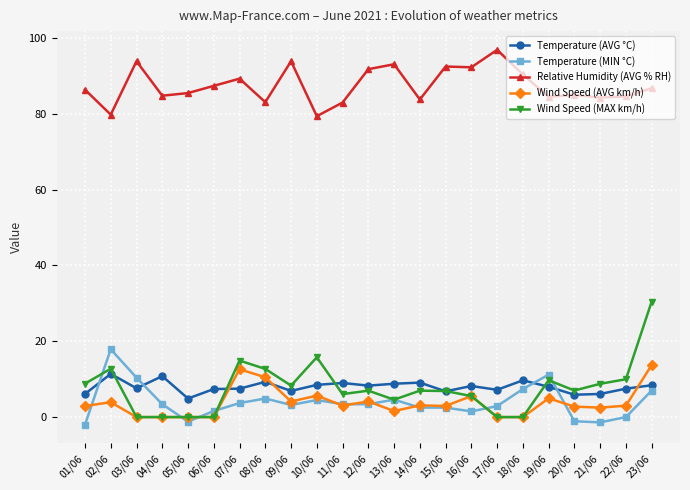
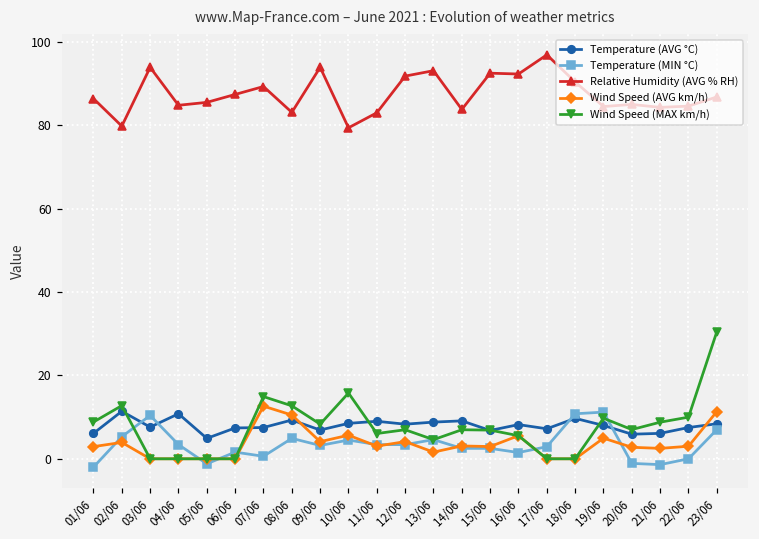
Temperature (MIN °C), 02/06: 18 -> 5
Temperature (MIN °C), 07/06: 4 -> 1
Temperature (MIN °C), 18/06: 7 -> 11
Wind Speed (AVG km/h), 23/06: 14 -> 11
